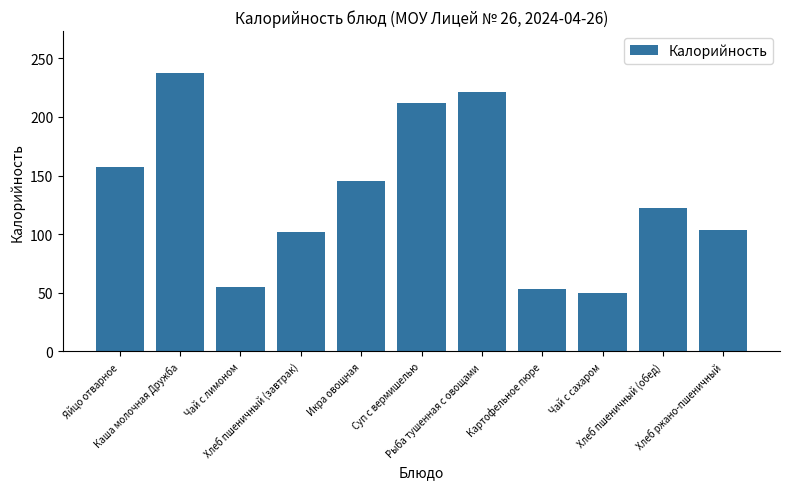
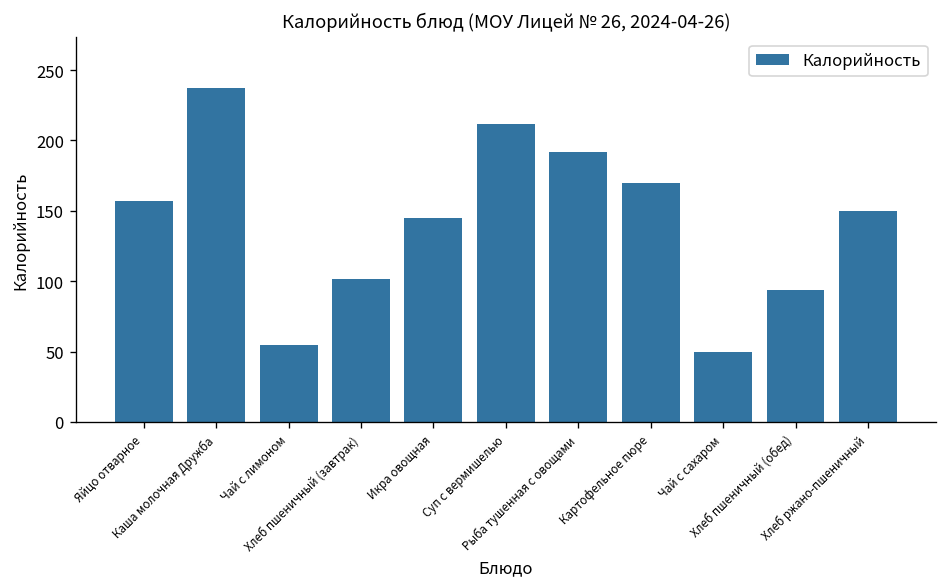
Рыба тушенная с овощами: 221 -> 192
Картофельное пюре: 53 -> 170
Хлеб пшеничный (обед): 122 -> 94
Хлеб ржано-пшеничный: 104 -> 150
